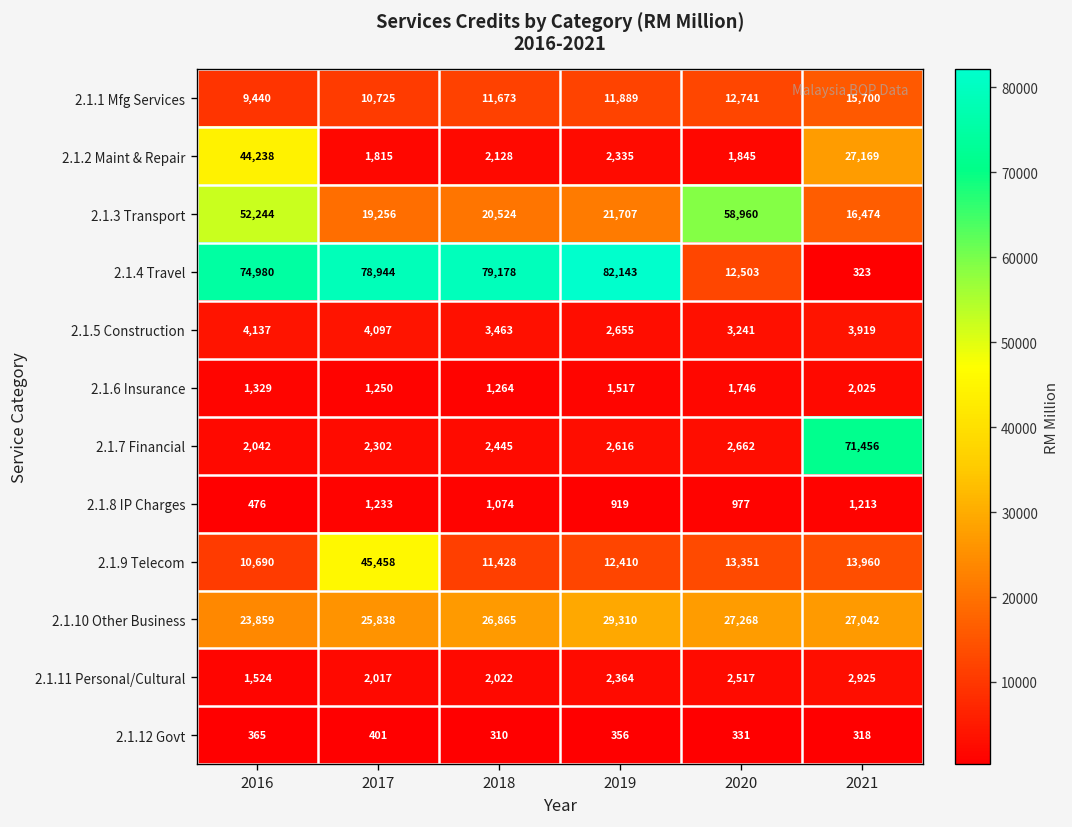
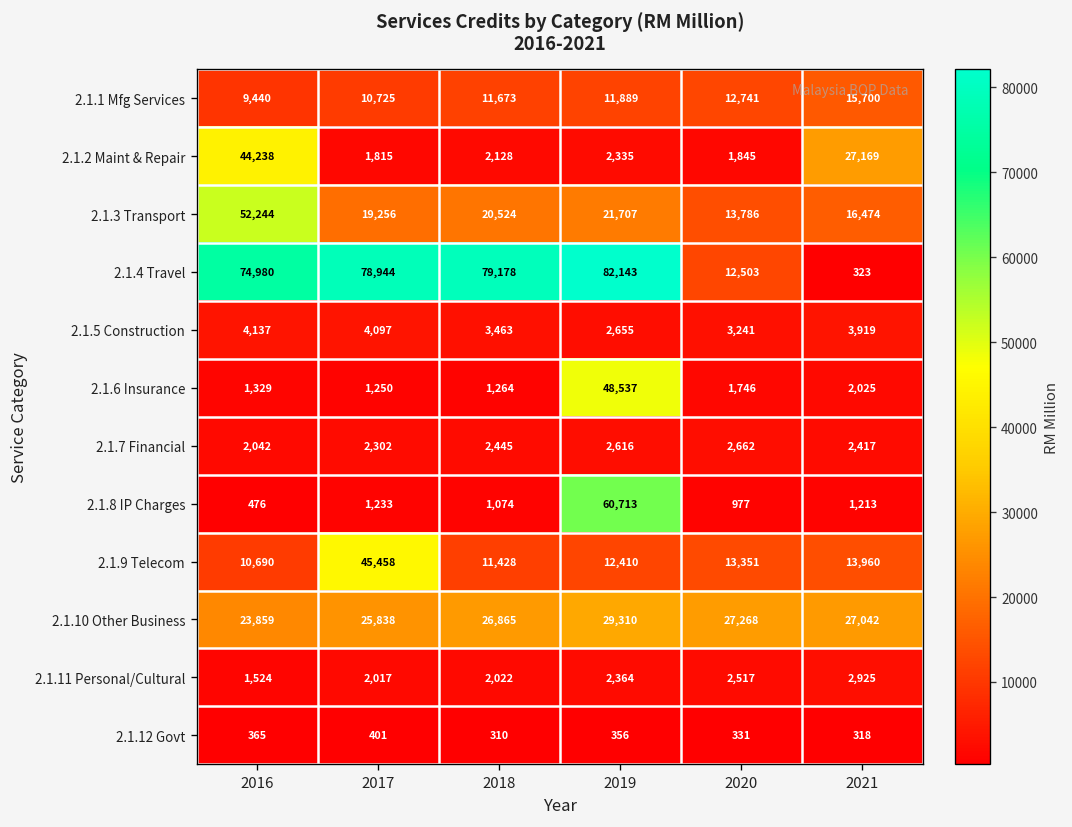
2.1.3 Transport, 2020: 58,960 -> 13,786
2.1.6 Insurance, 2019: 1,517 -> 48,537
2.1.7 Financial, 2021: 71,456 -> 2,417
2.1.8 IP Charges, 2019: 919 -> 60,713
